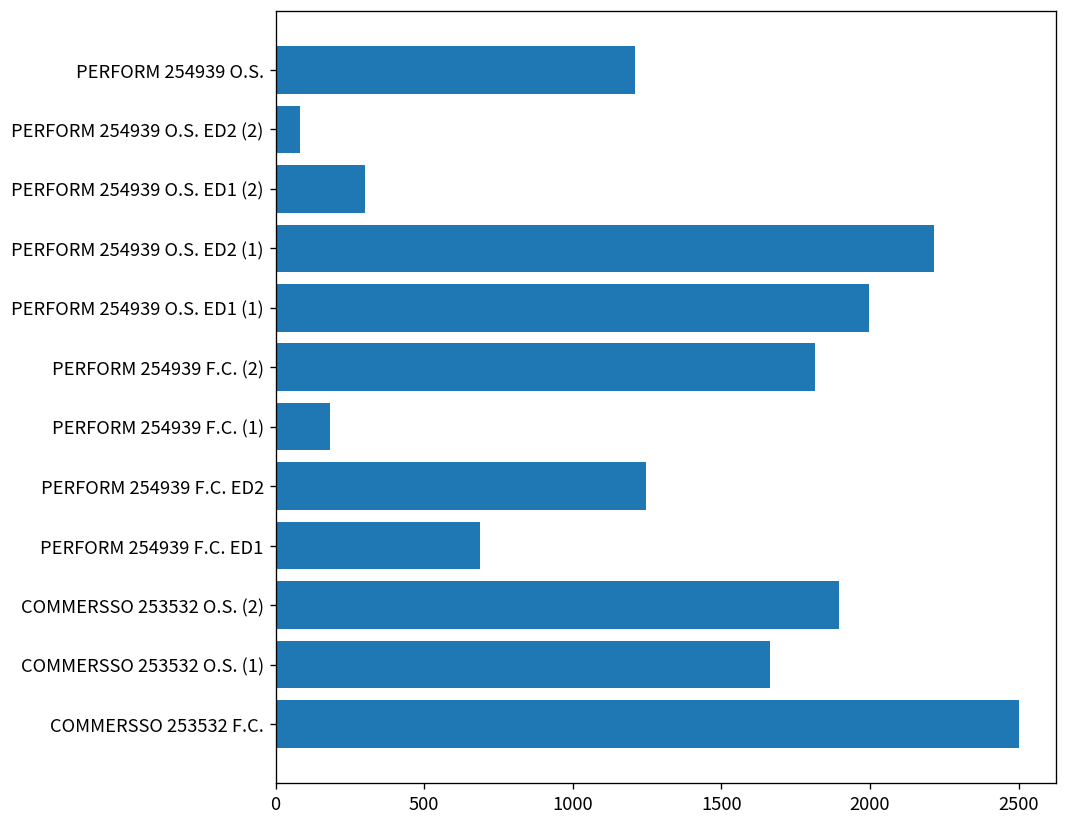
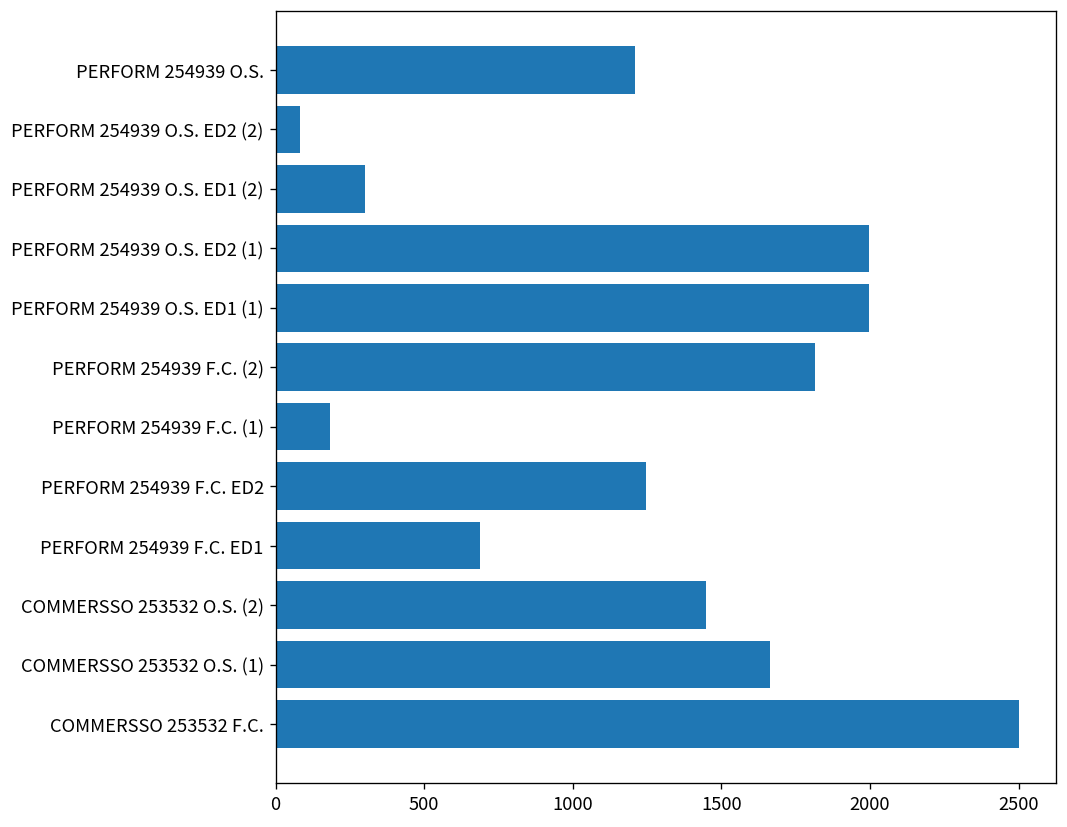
PERFORM 254939 O.S. ED2 (1): 2210 -> 2000
COMMERSSO 253532 O.S. (2): 1900 -> 1450
